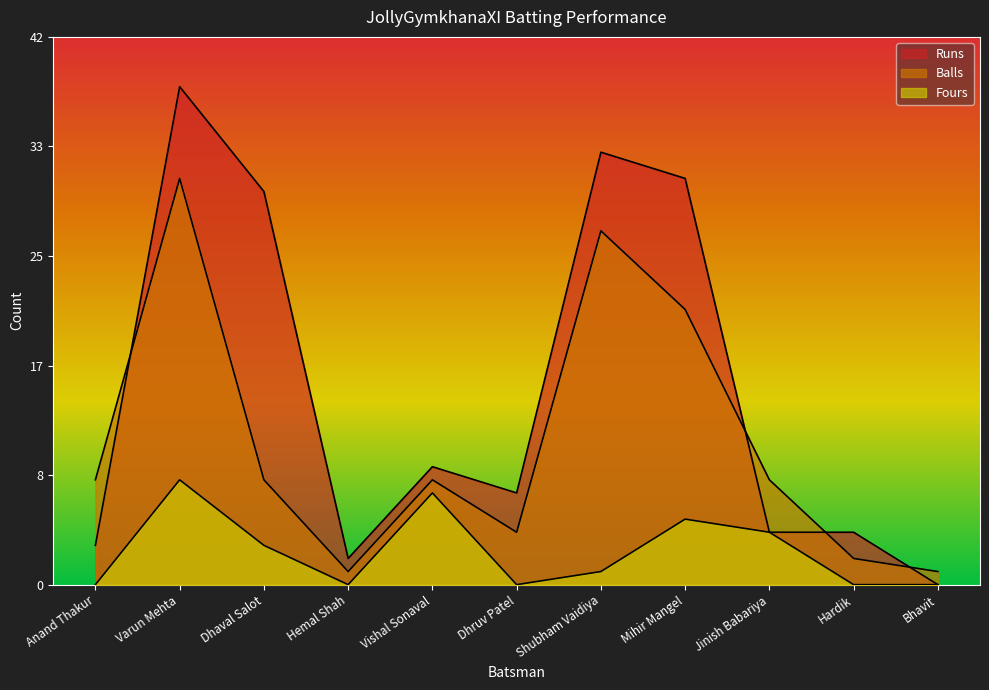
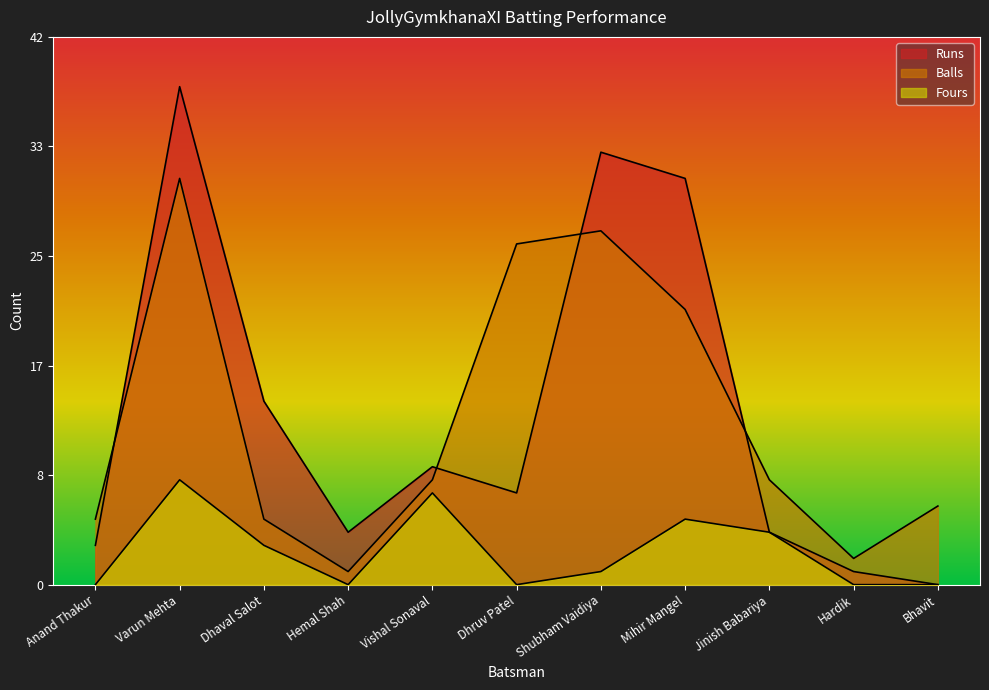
Balls, Anand Thakur: 8 -> 5
Runs, Dhaval Salot: 30 -> 14
Balls, Dhaval Salot: 8 -> 5
Runs, Hemal Shah: 2 -> 4
Balls, Dhruv Patel: 4 -> 26
Runs, Hardik: 4 -> 1
Balls, Bhavit: 1 -> 6
